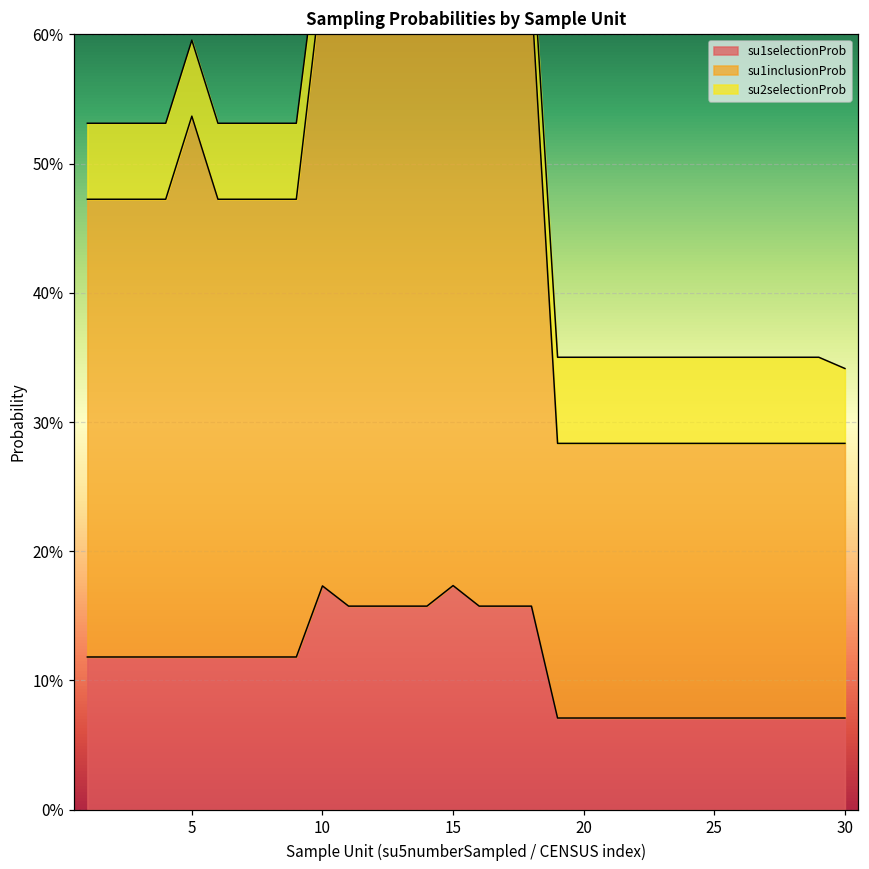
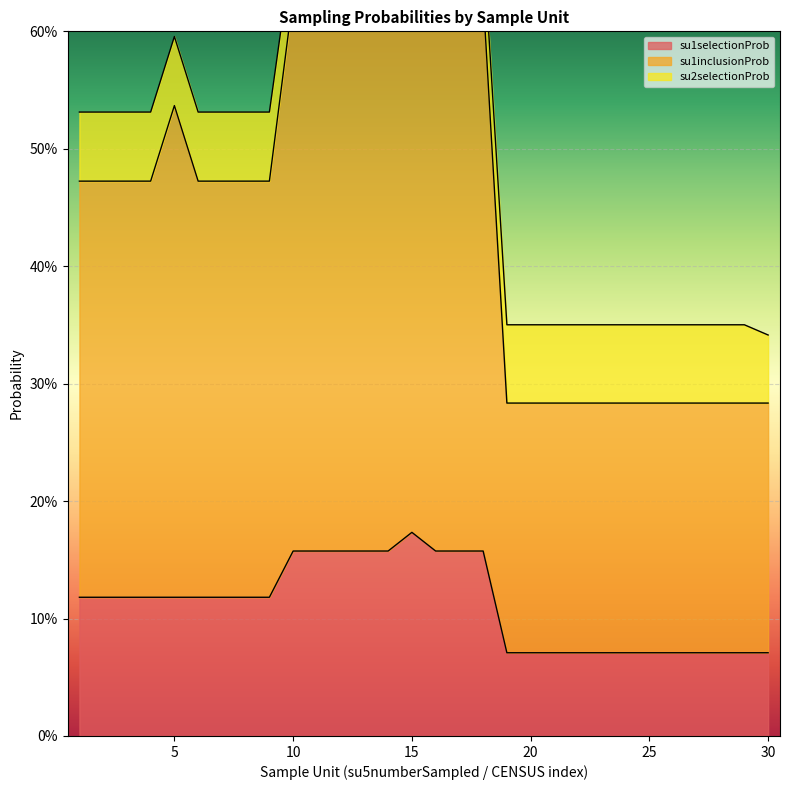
su1selectionProb, 10: 17.3% -> 15.7%
